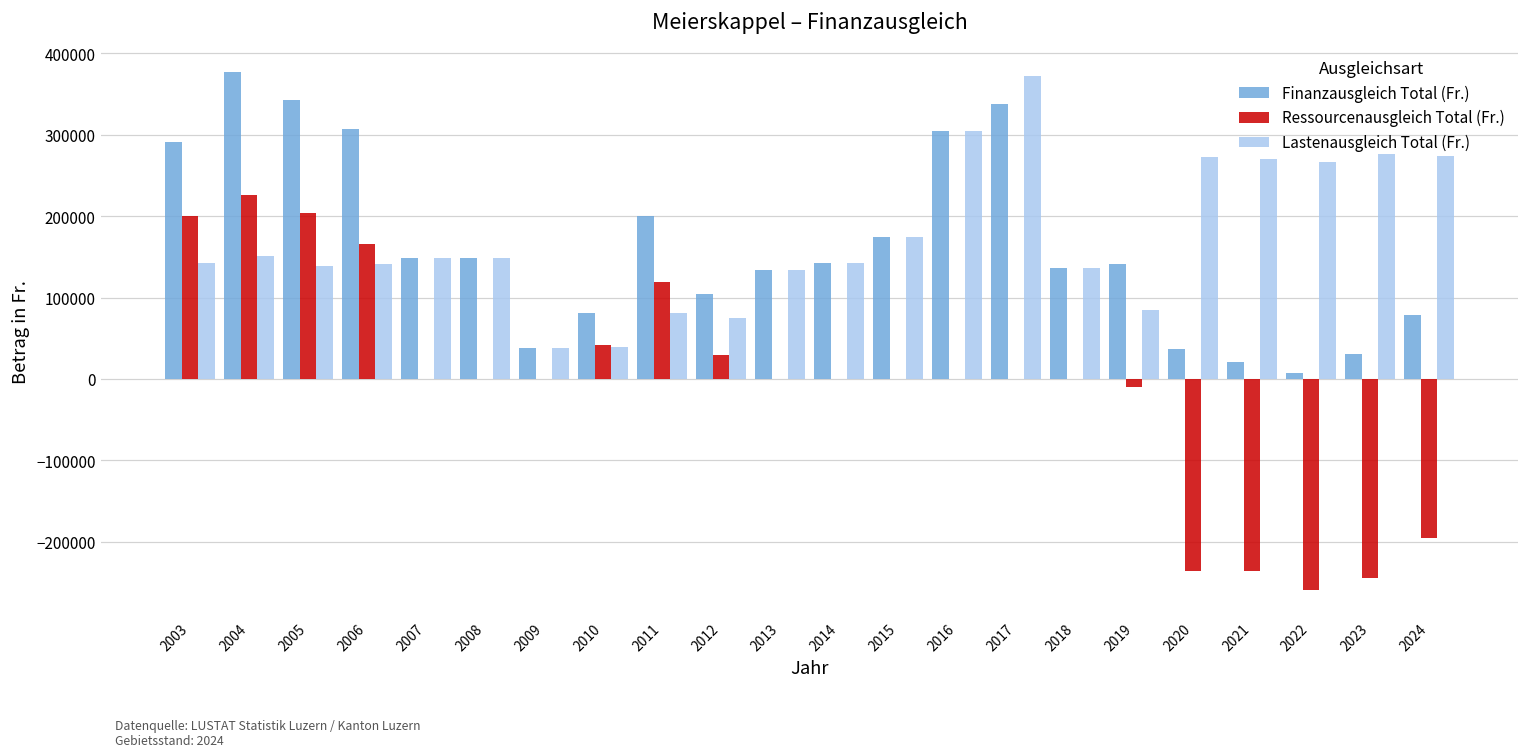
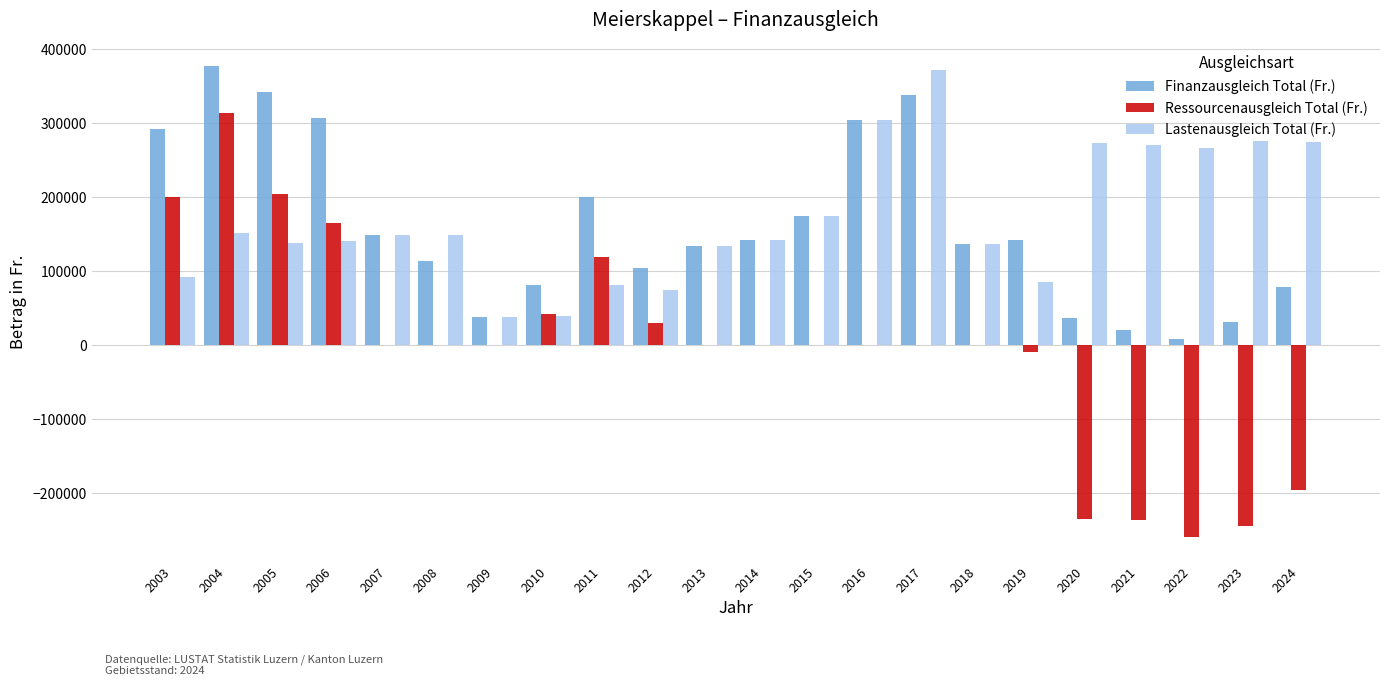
Lastenausgleich Total (Fr.), 2003: 140000 -> 90000
Ressourcenausgleich Total (Fr.), 2004: 230000 -> 310000
Finanzausgleich Total (Fr.), 2008: 150000 -> 110000
